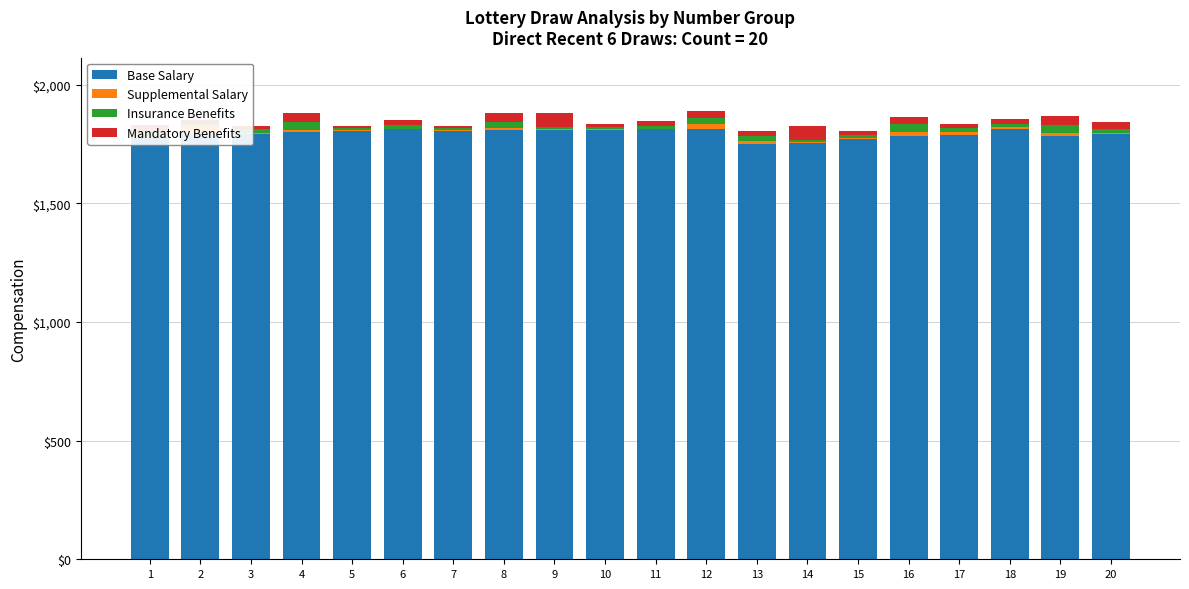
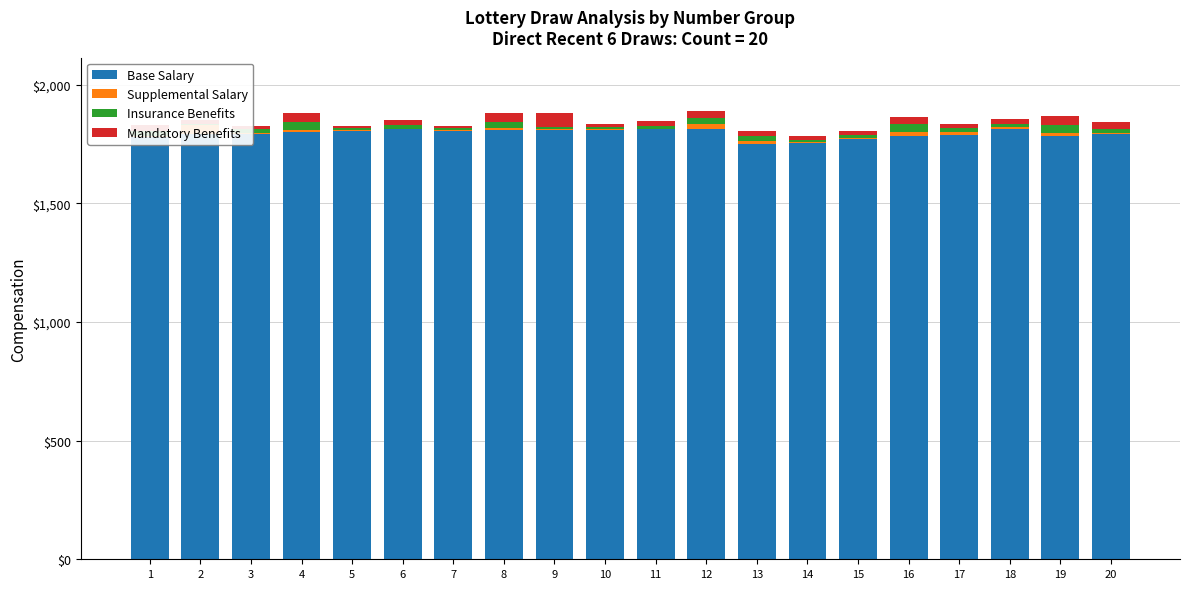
Mandatory Benefits, 14: $60 -> $20
